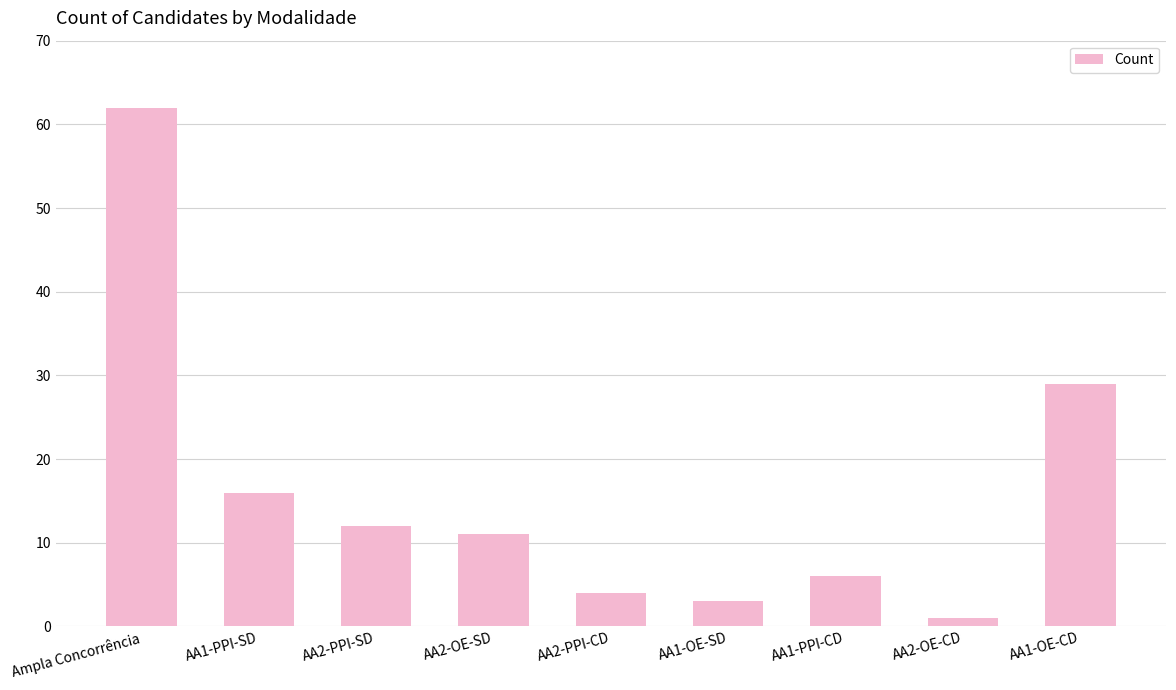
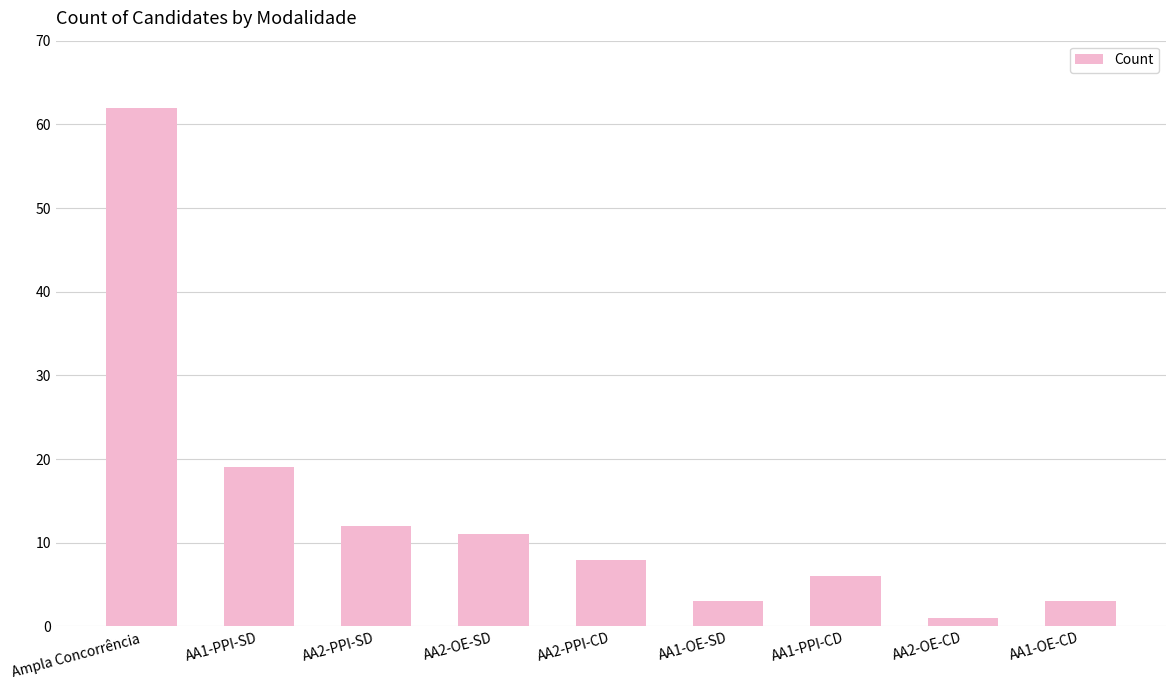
AA1-PPI-SD: 16 -> 19
AA2-PPI-CD: 4 -> 8
AA1-OE-CD: 29 -> 3
